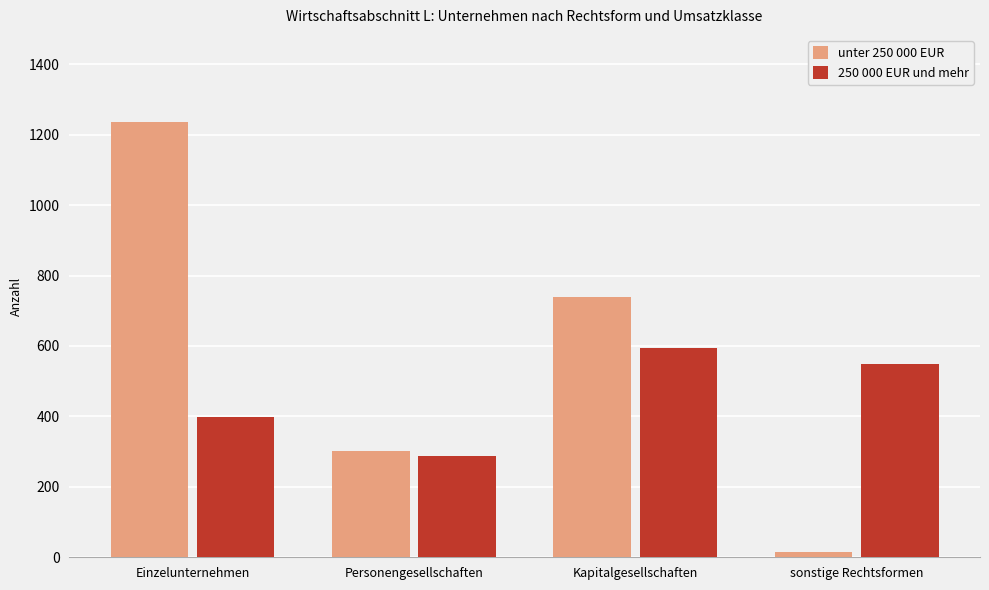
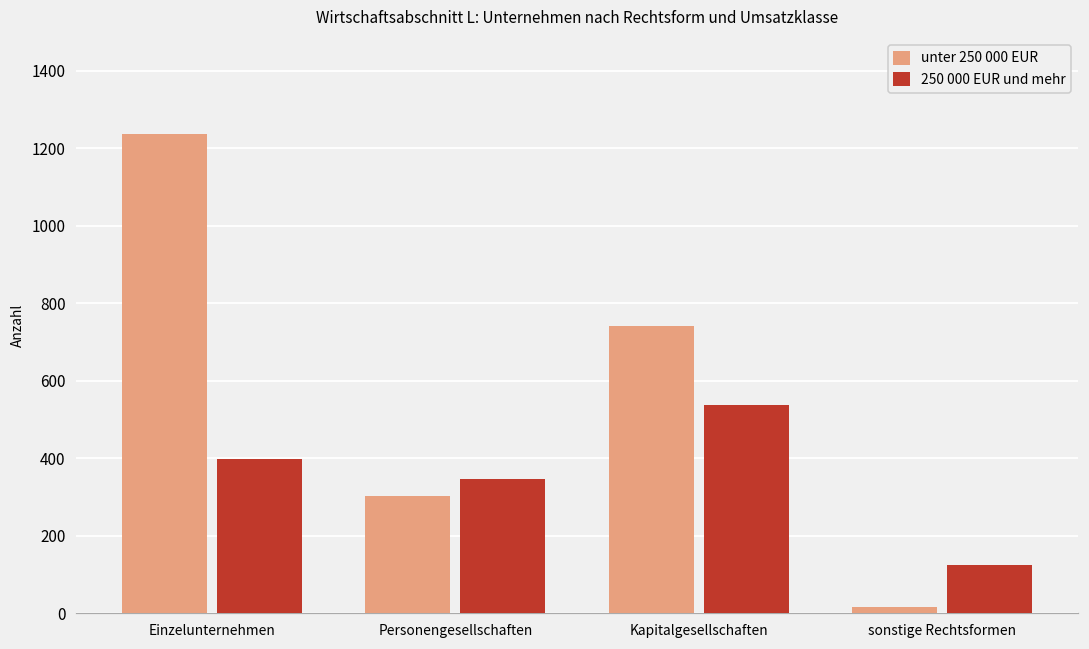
250 000 EUR und mehr, Personengesellschaften: 290 -> 350
250 000 EUR und mehr, Kapitalgesellschaften: 600 -> 540
250 000 EUR und mehr, sonstige Rechtsformen: 550 -> 120
